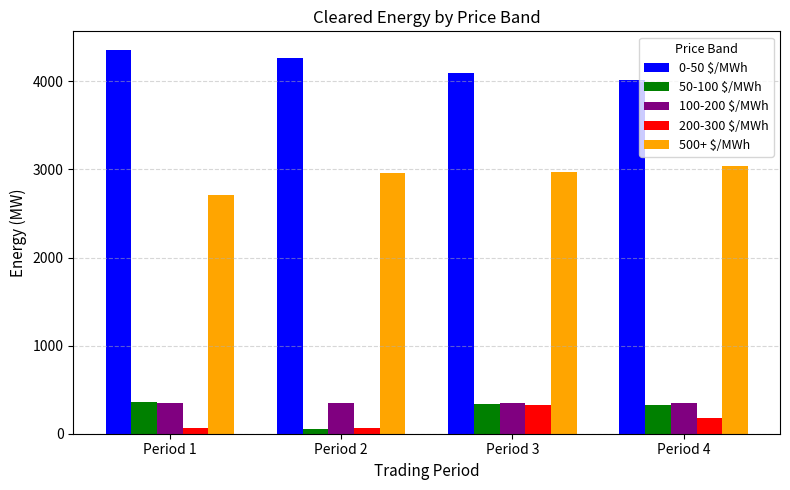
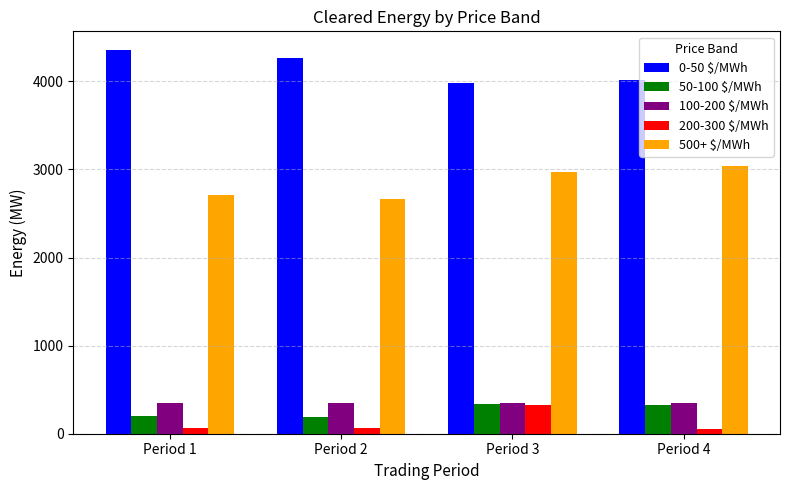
50-100 $/MWh, Period 1: 400 -> 200
50-100 $/MWh, Period 2: 100 -> 200
500+ $/MWh, Period 2: 3000 -> 2700
0-50 $/MWh, Period 3: 4100 -> 4000
200-300 $/MWh, Period 4: 200 -> 100
